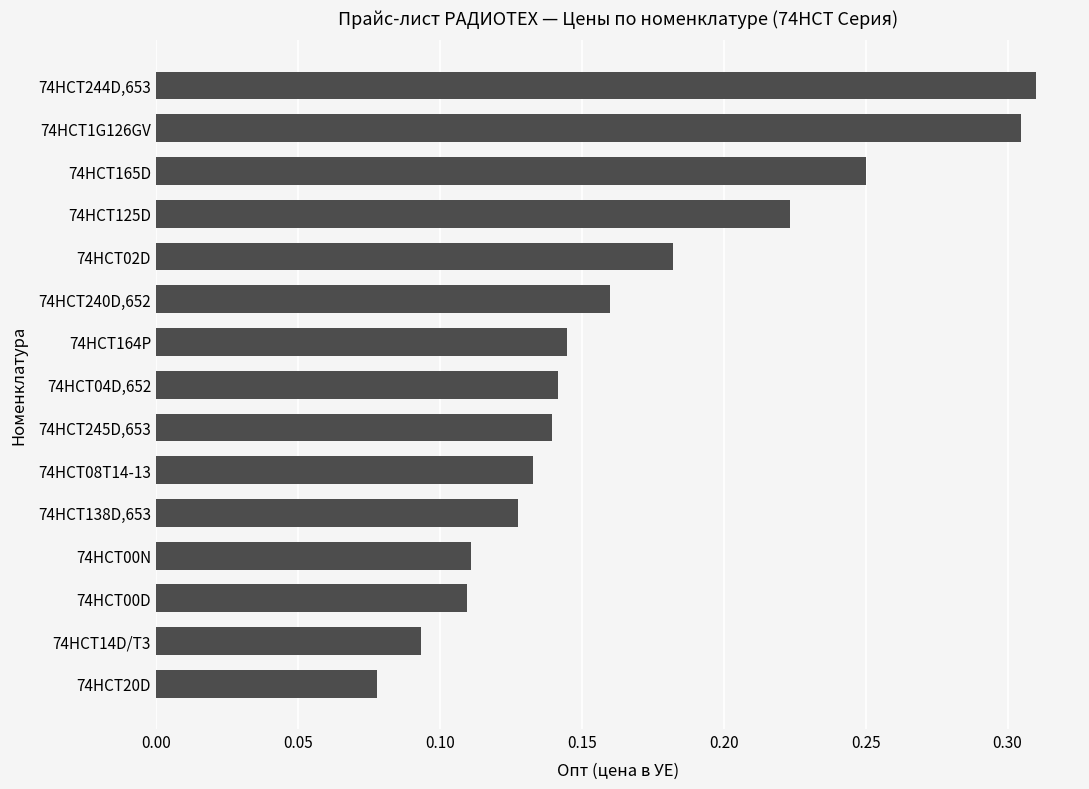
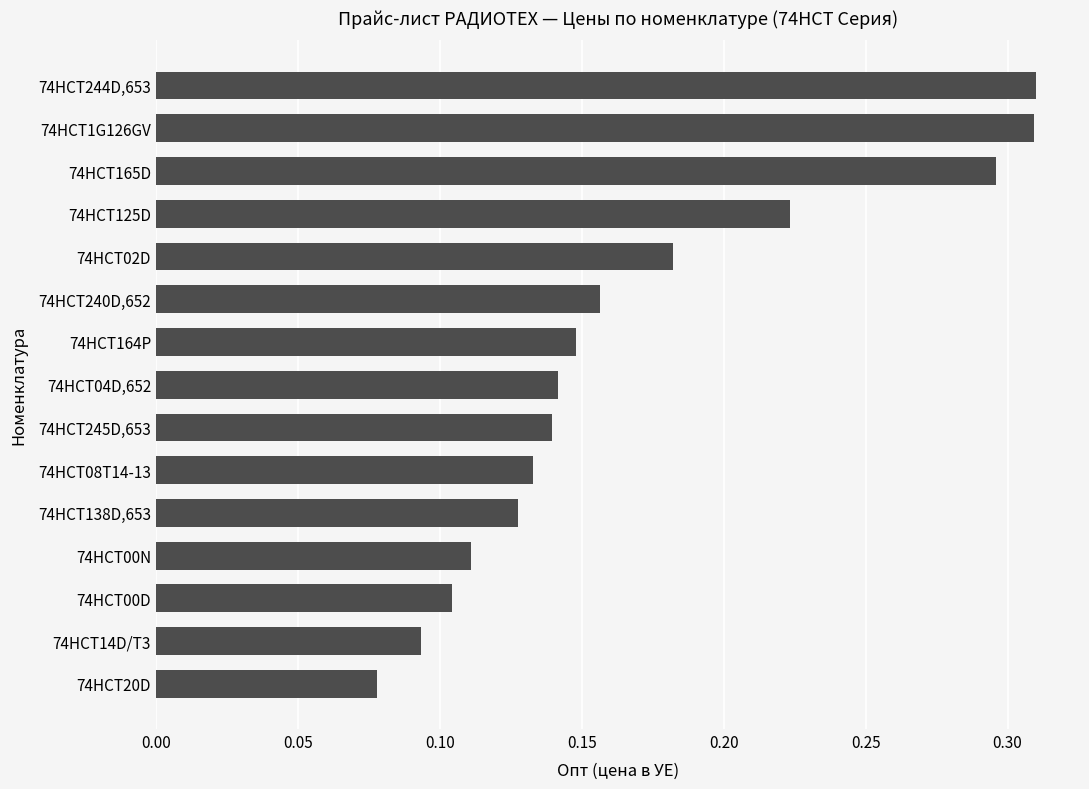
74HCT1G126GV: 0.305 -> 0.309
74HCT165D: 0.250 -> 0.296
74HCT240D,652: 0.160 -> 0.156
74HCT164P: 0.145 -> 0.148
74HCT00D: 0.109 -> 0.104
